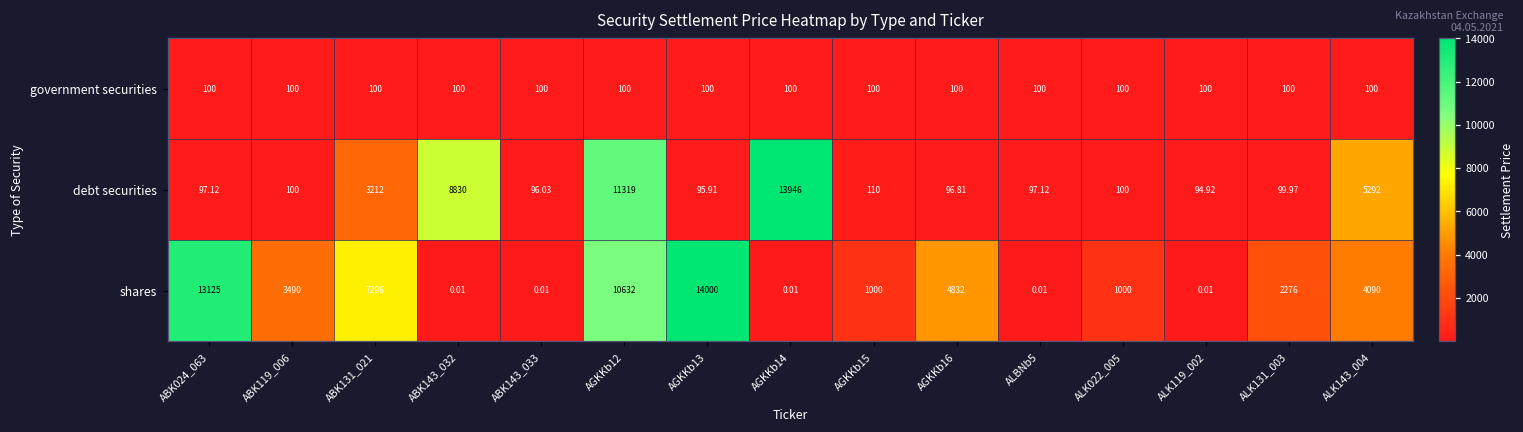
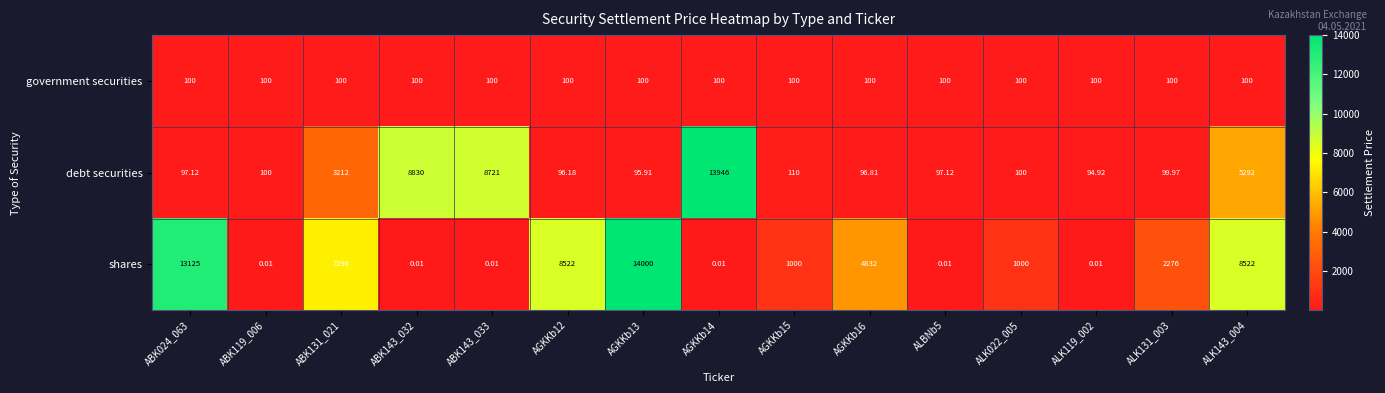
debt securities, ABK143_033: 96.03 -> 8721
debt securities, AGKKb12: 11319 -> 96.18
shares, ABK119_006: 3490 -> 0.01
shares, AGKKb12: 10632 -> 8522
shares, ALK143_004: 4090 -> 8522
